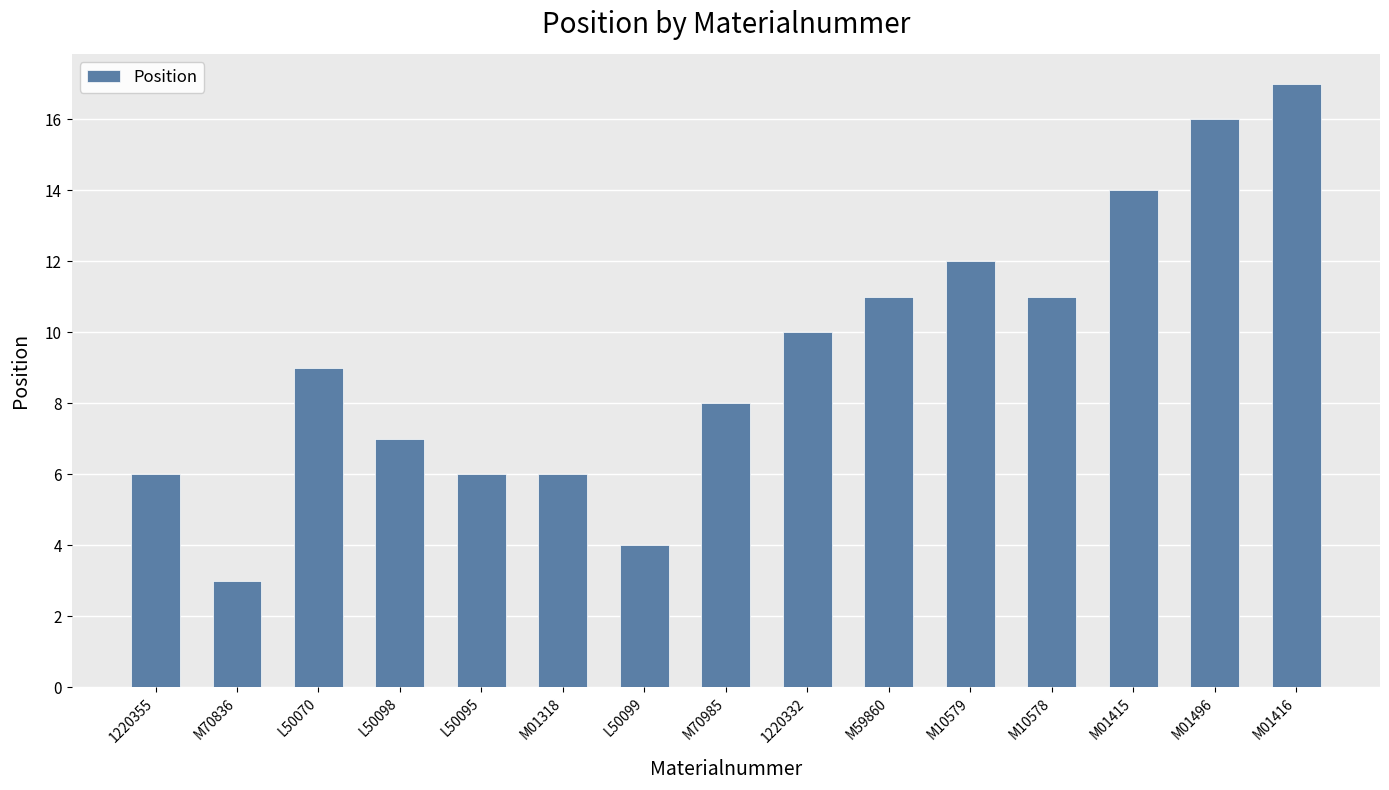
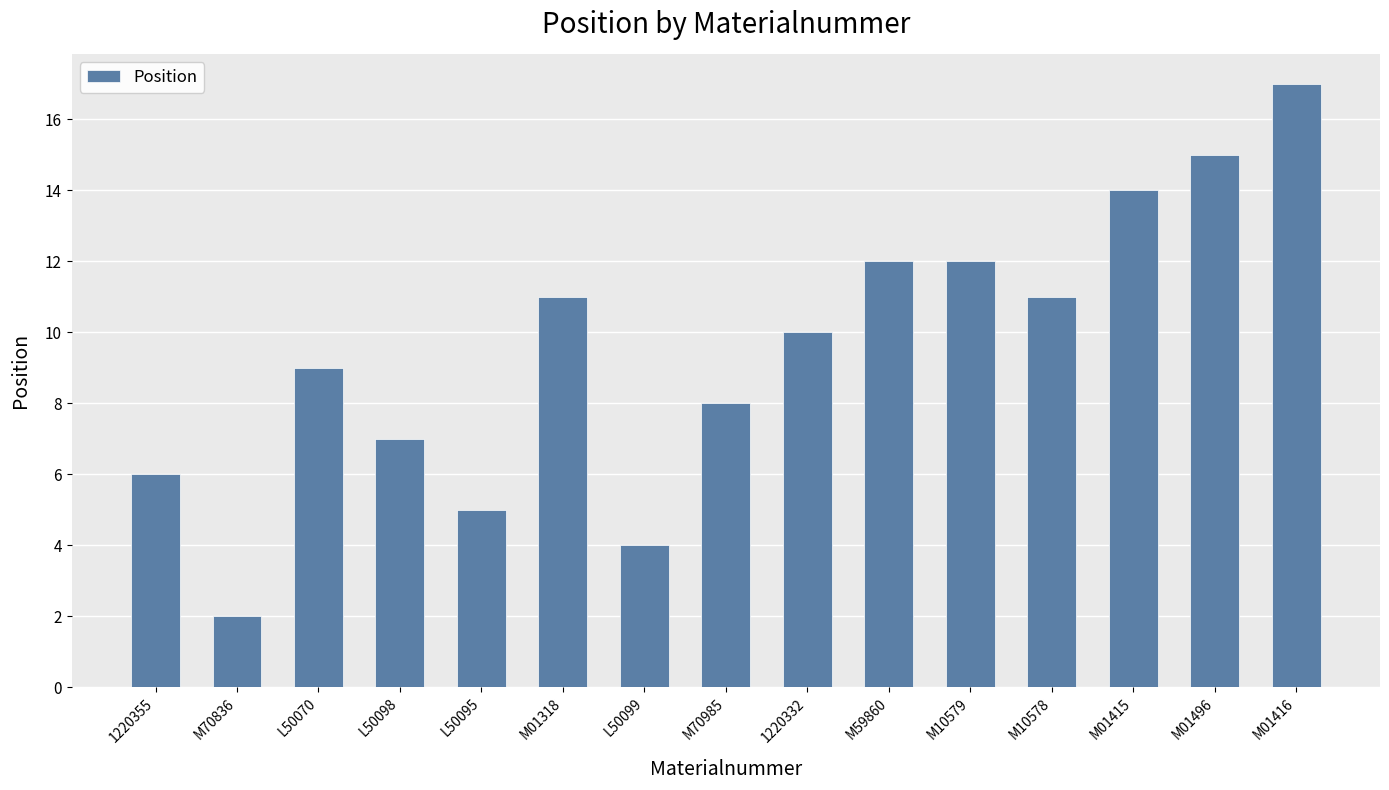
M70836: 3 -> 2
L50095: 6 -> 5
M01318: 6 -> 11
M59860: 11 -> 12
M01496: 16 -> 15
